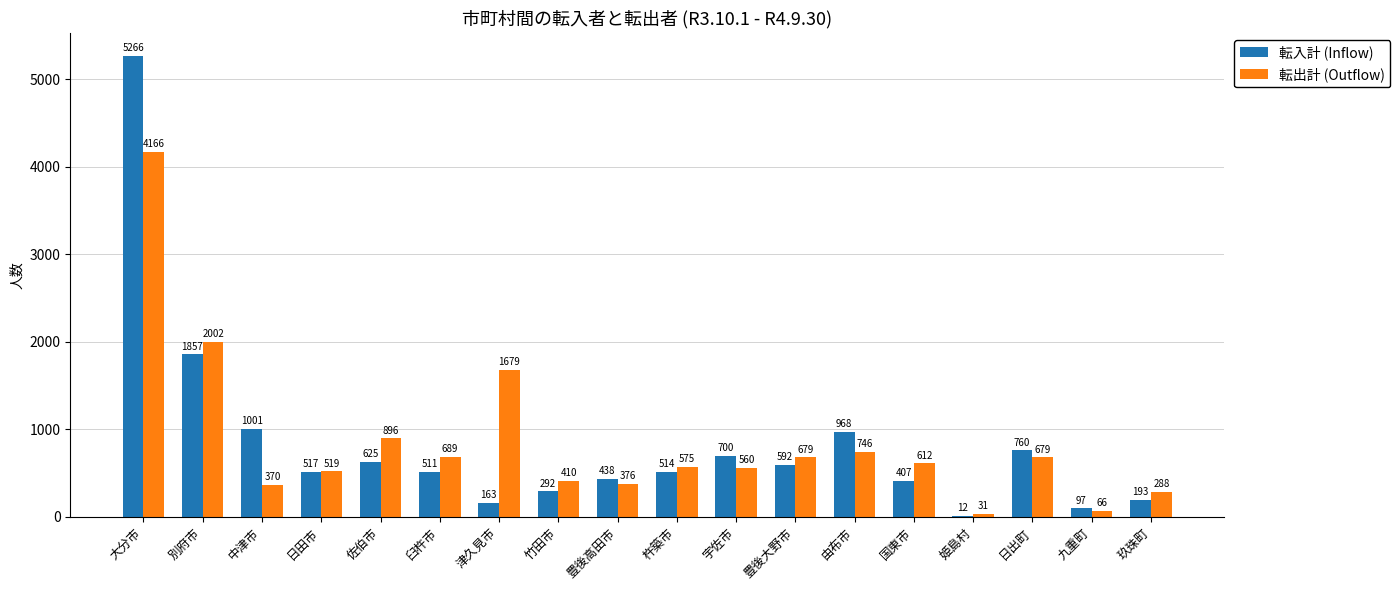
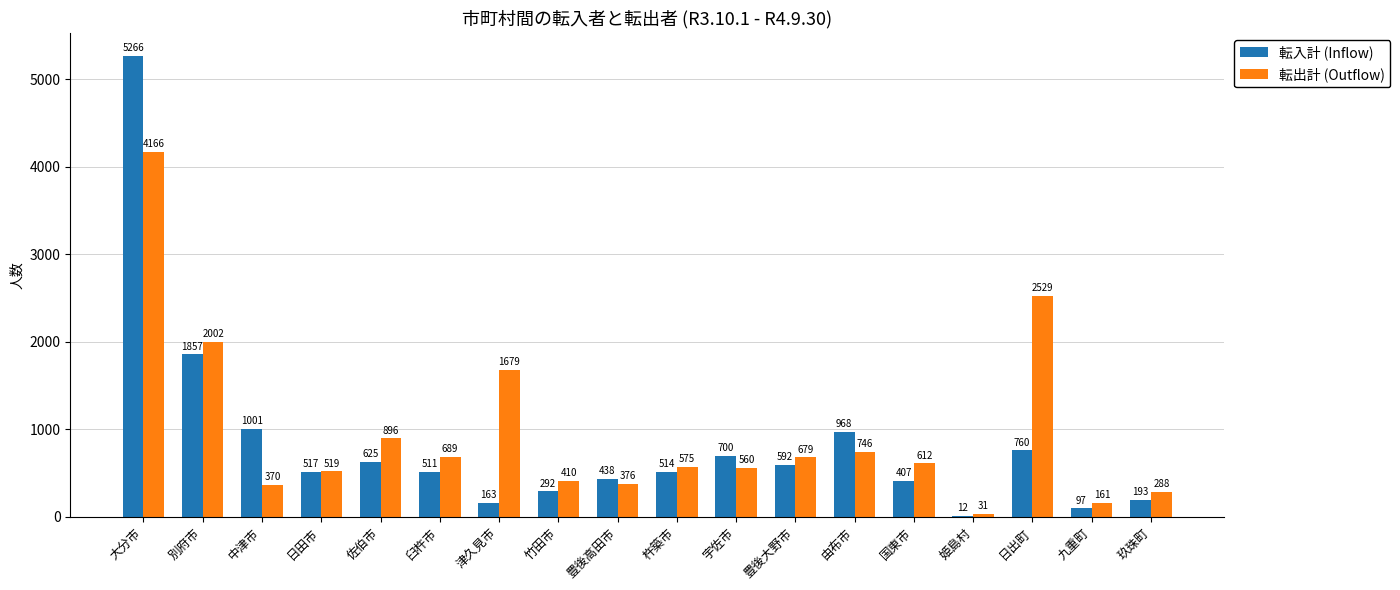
転出計 (Outflow), 日出町: 679 -> 2529
転出計 (Outflow), 九重町: 66 -> 161
